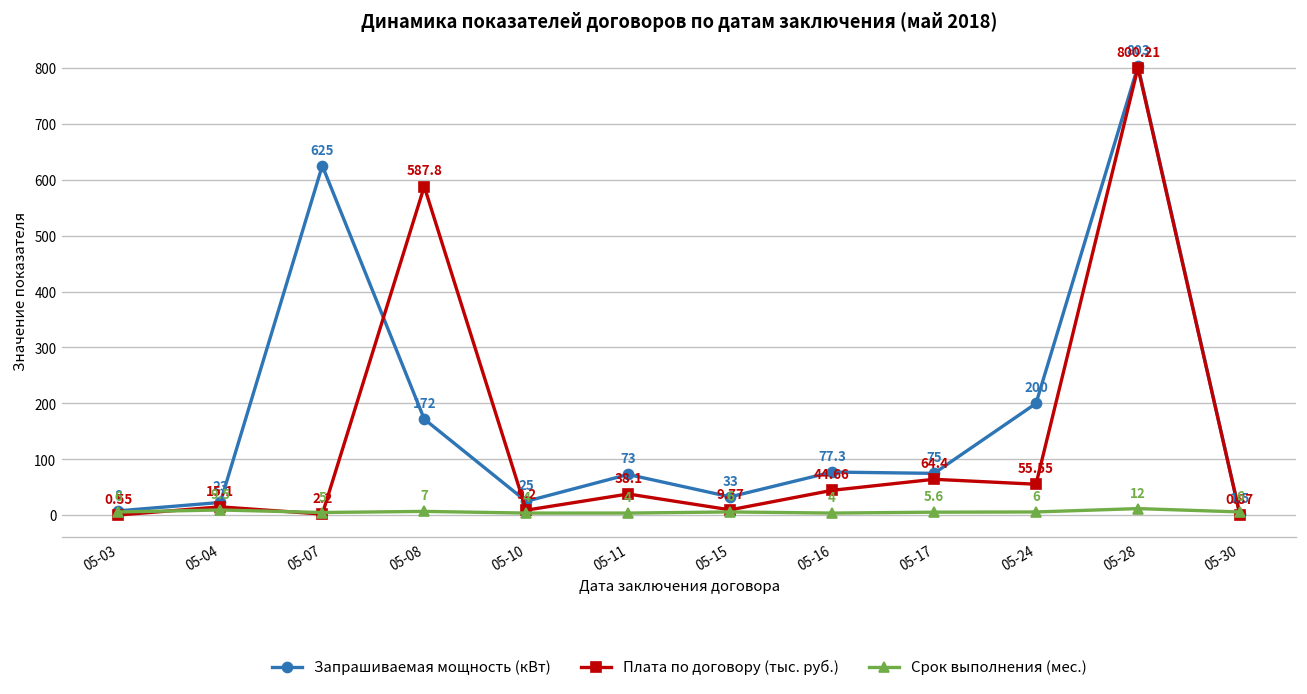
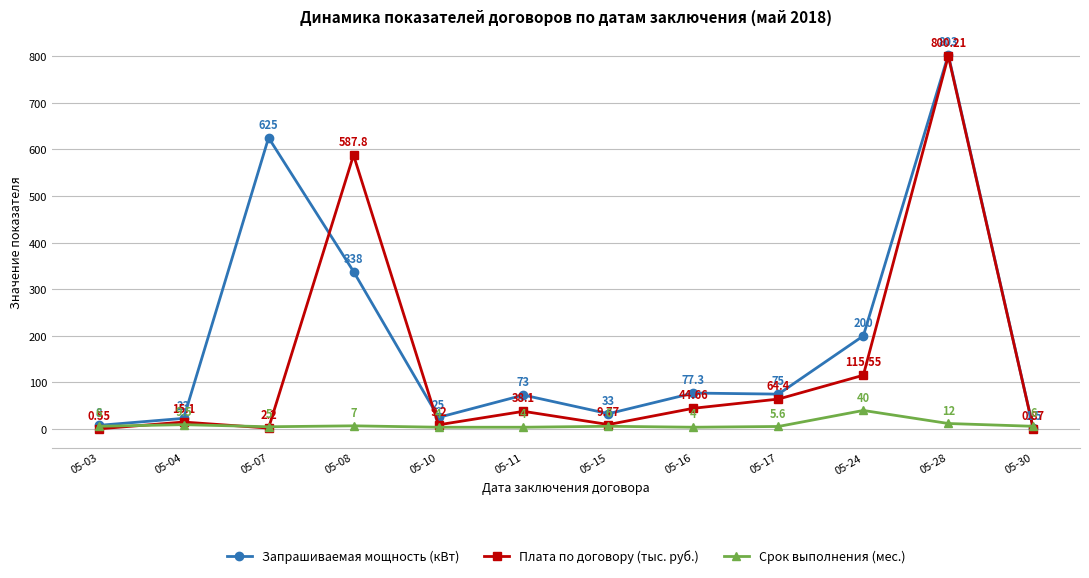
Запрашиваемая мощность (кВт), 05-08: 172 -> 338
Плата по договору (тыс. руб.), 05-24: 55.55 -> 115.55
Срок выполнения (мес.), 05-24: 6 -> 40
